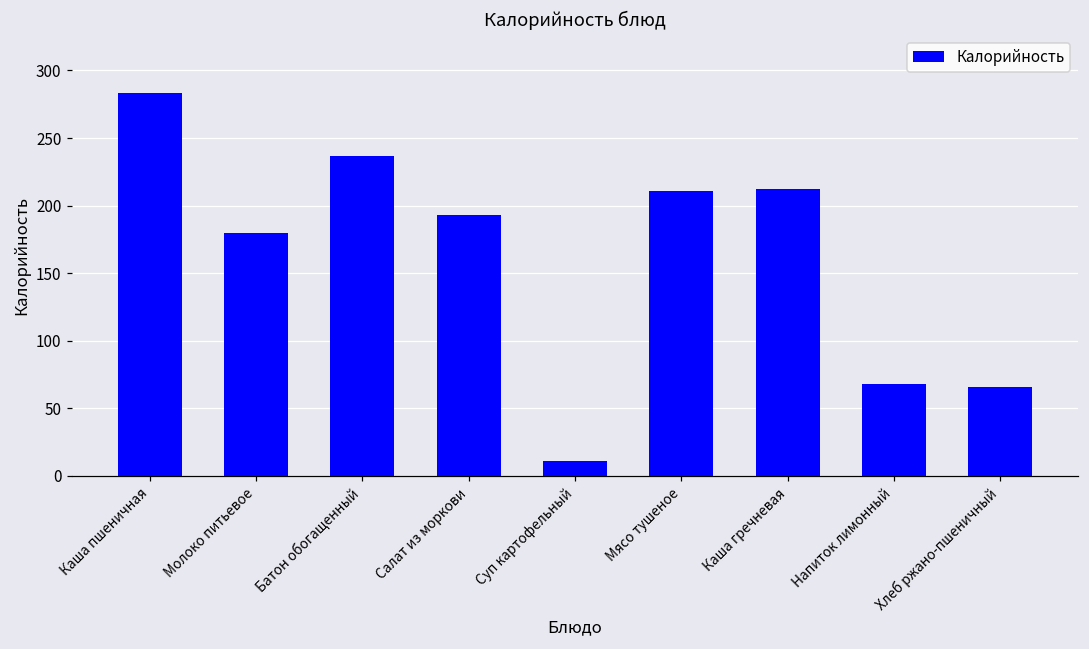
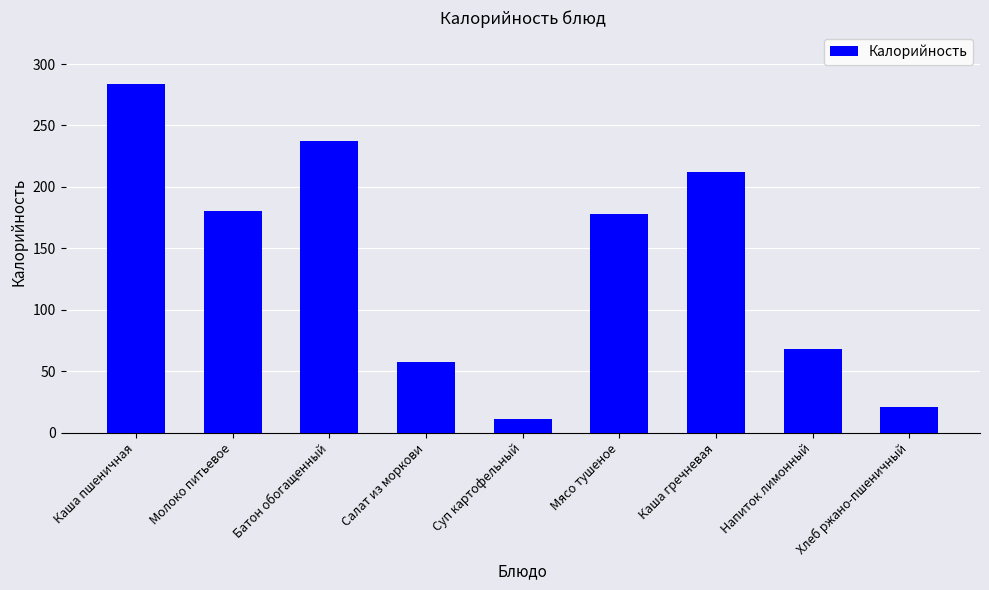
Салат из моркови: 193 -> 58
Мясо тушеное: 211 -> 178
Хлеб ржано-пшеничный: 66 -> 21
